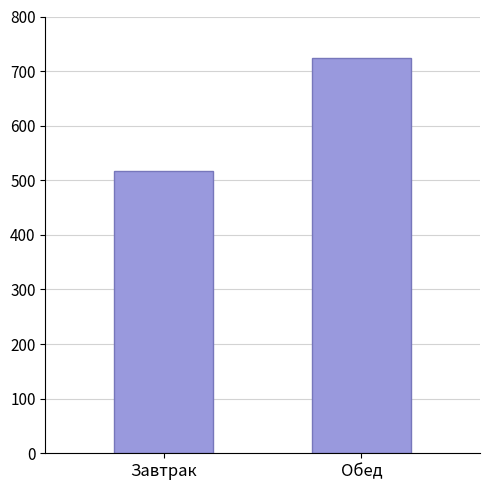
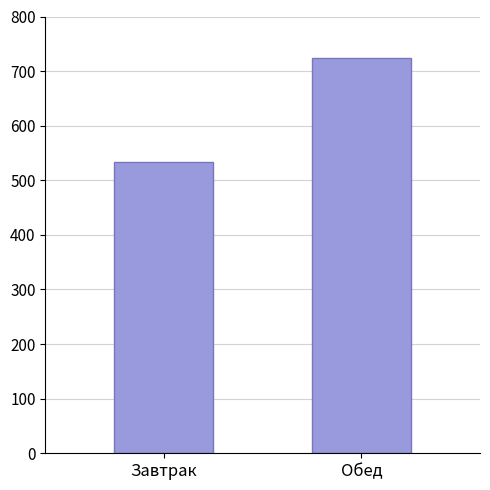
Завтрак: 520 -> 530
